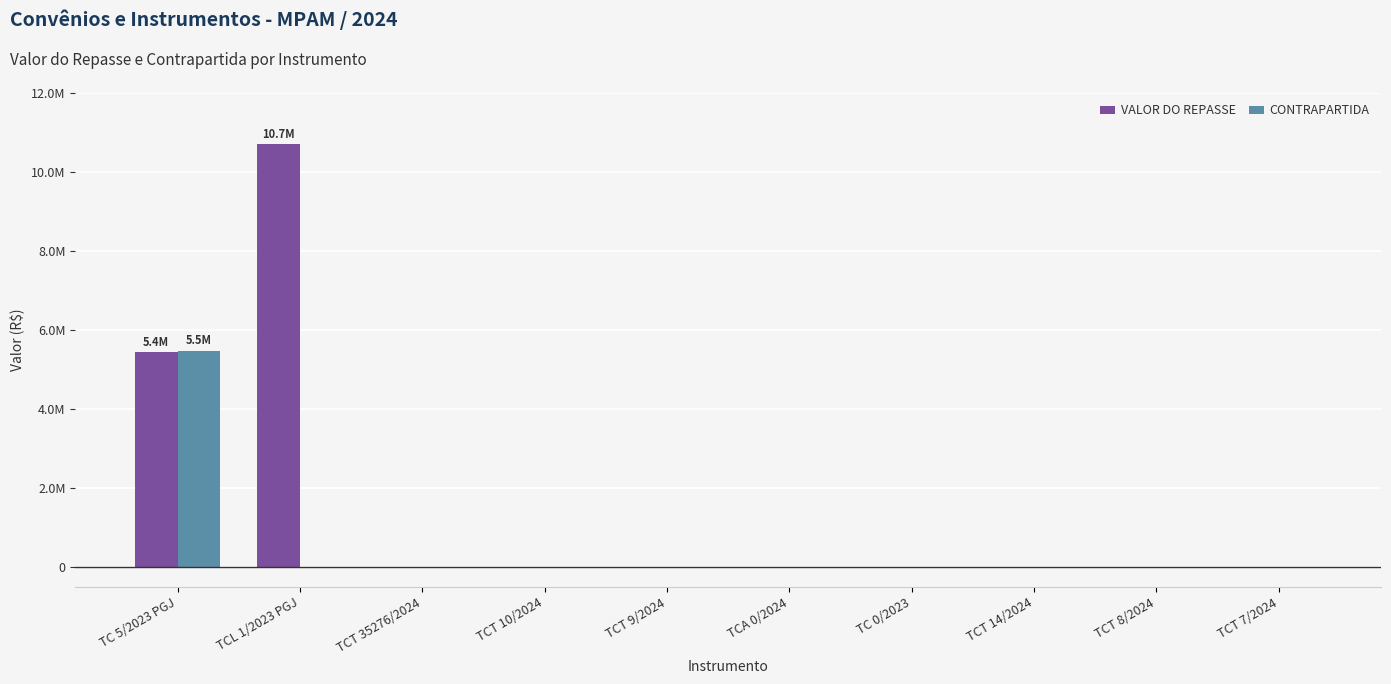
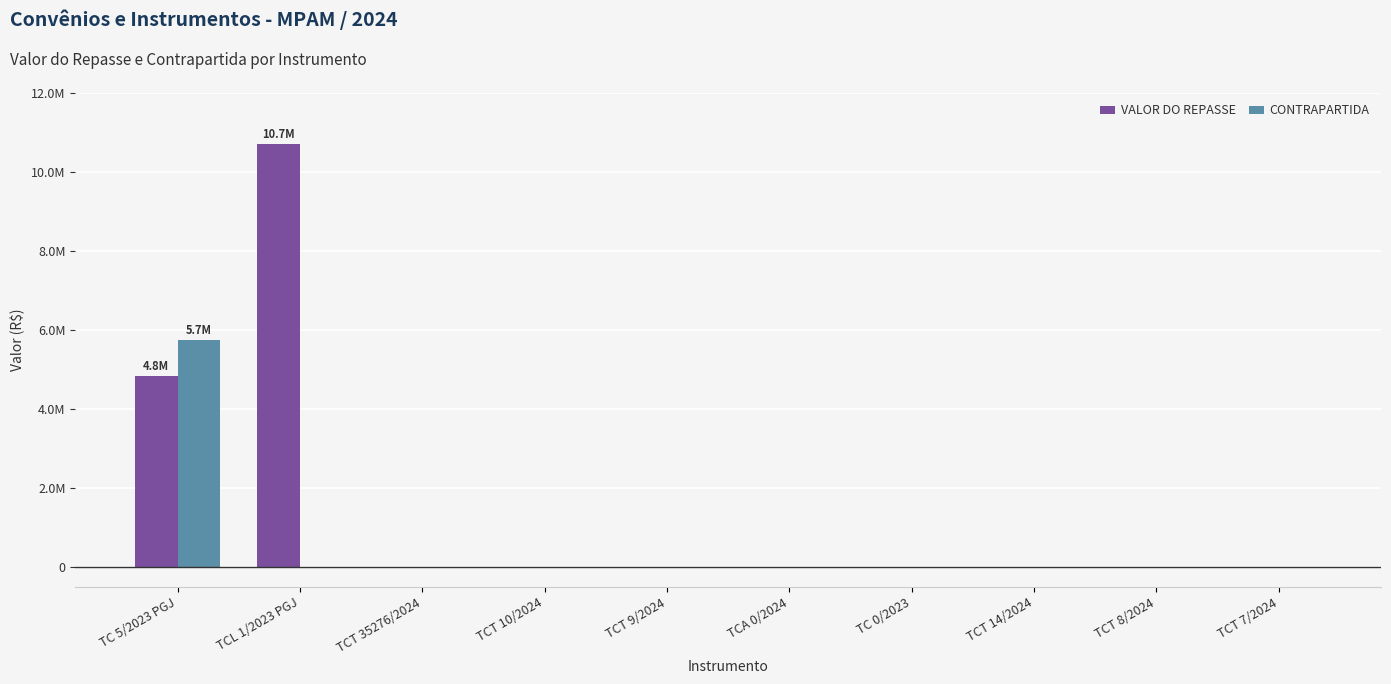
VALOR DO REPASSE, TC 5/2023 PGJ: 5.4M -> 4.8M
CONTRAPARTIDA, TC 5/2023 PGJ: 5.5M -> 5.7M
